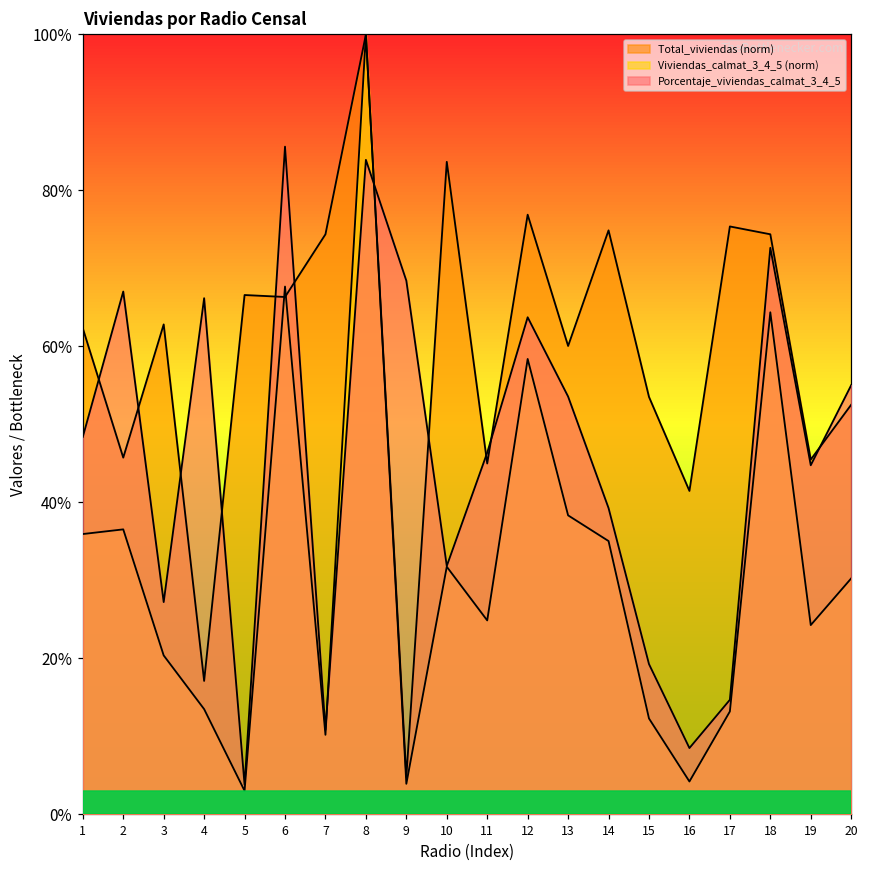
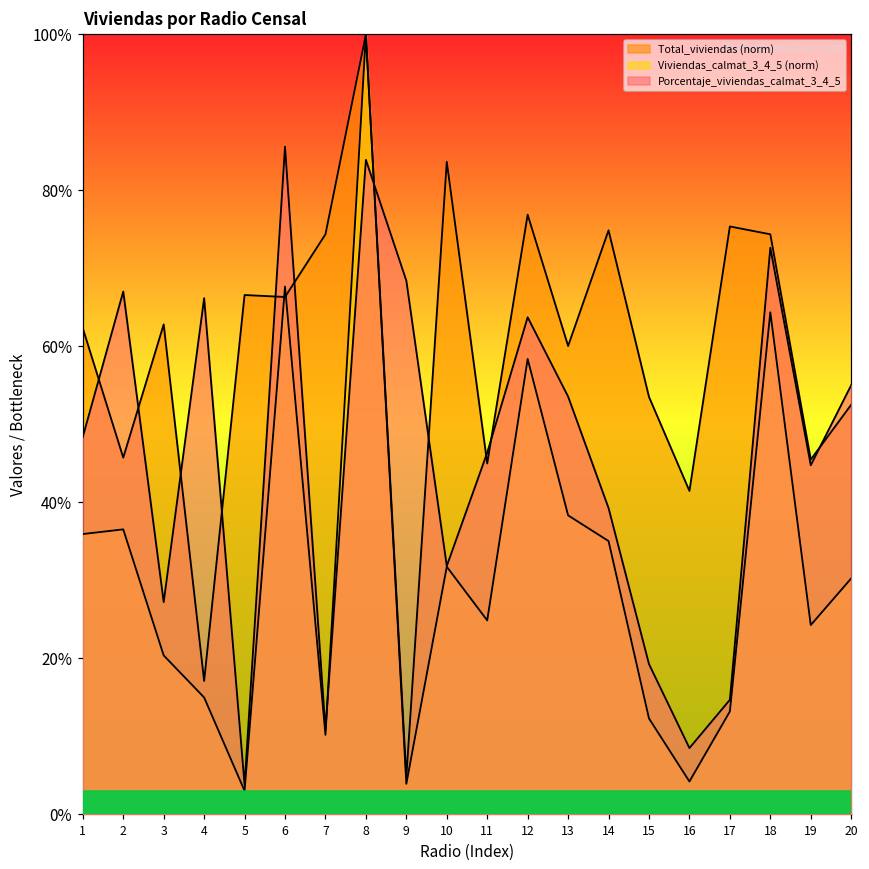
Viviendas_calmat_3_4_5 (norm), 4: 13% -> 15%
